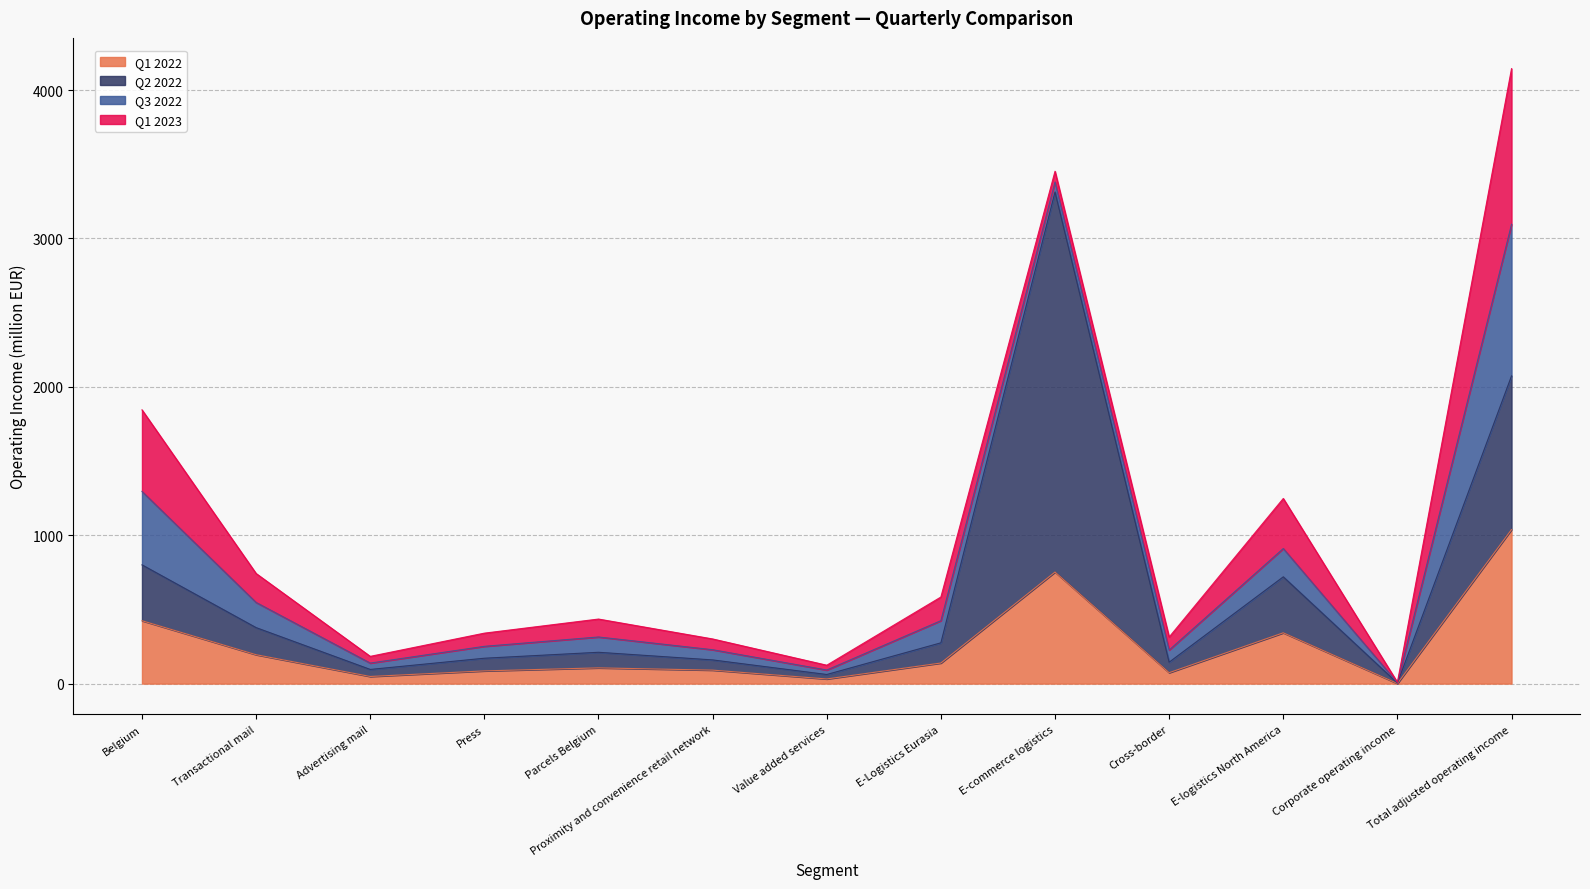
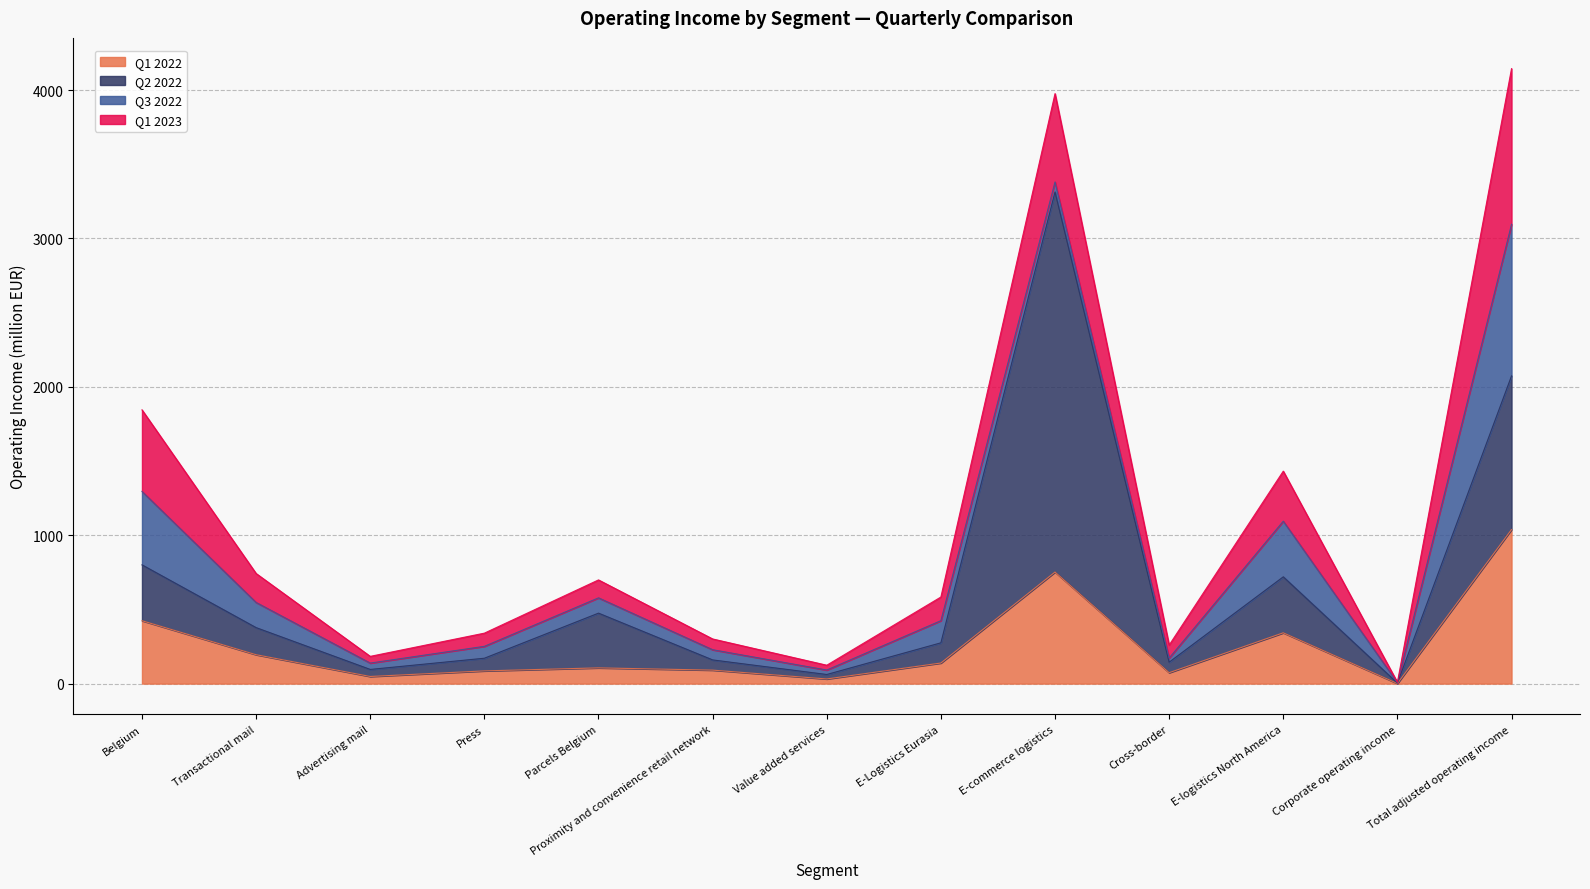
Q2 2022, Parcels Belgium: 110 -> 370
Q1 2023, E-commerce logistics: 70 -> 600
Q3 2022, Cross-border: 80 -> 30
Q3 2022, E-logistics North America: 190 -> 370
